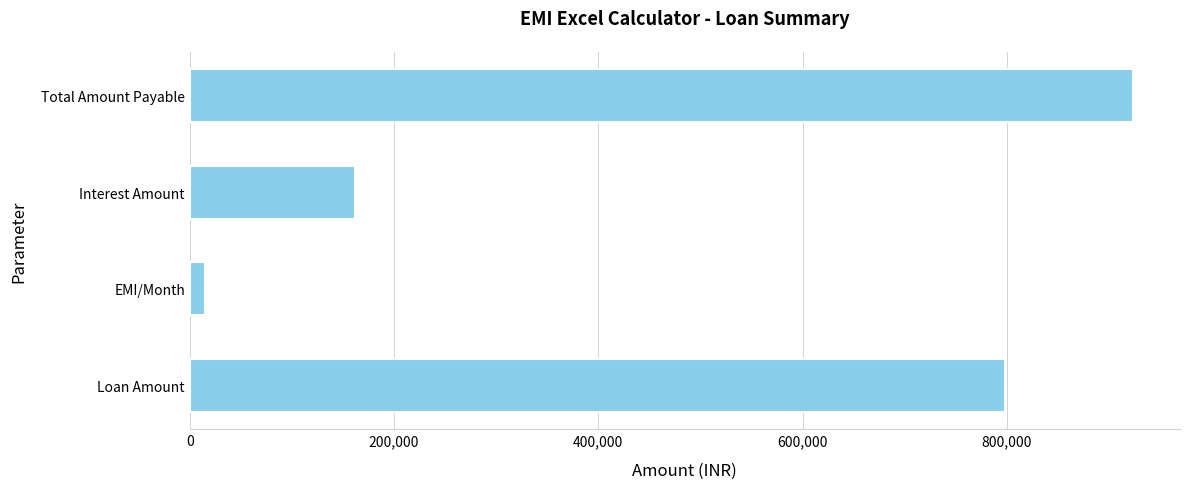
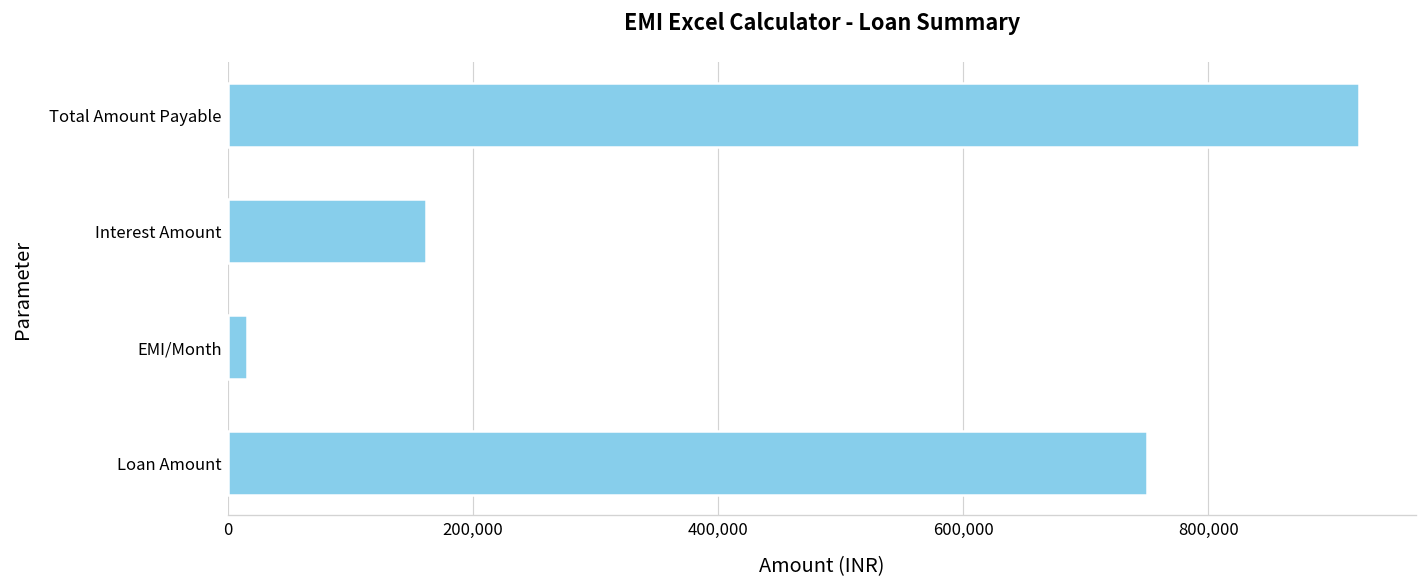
Loan Amount: 798,000 -> 750,000
